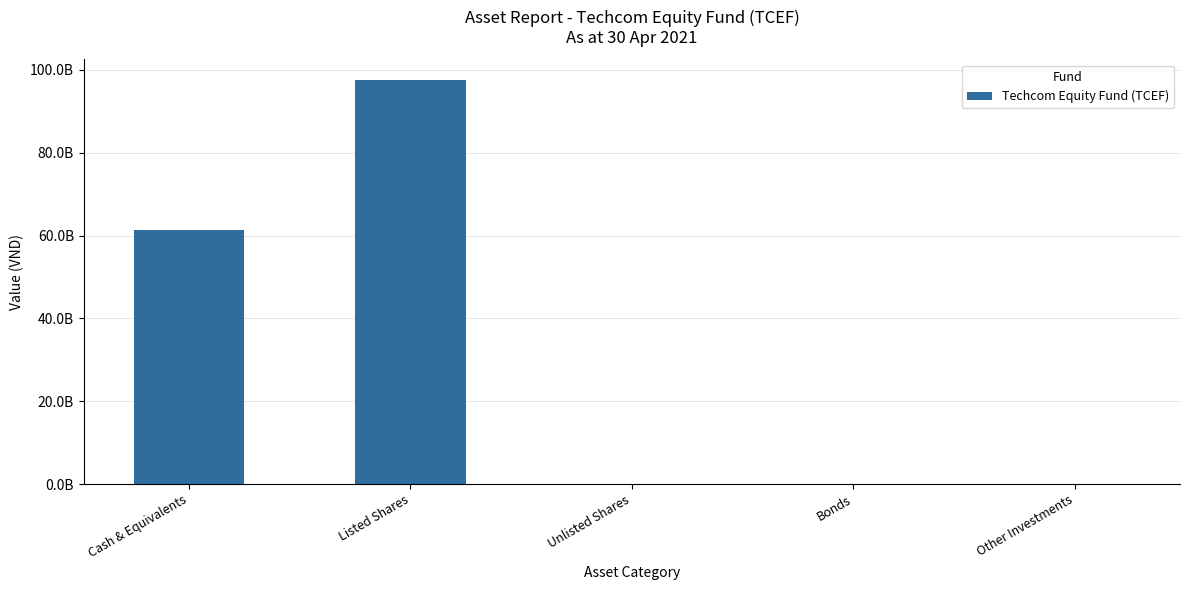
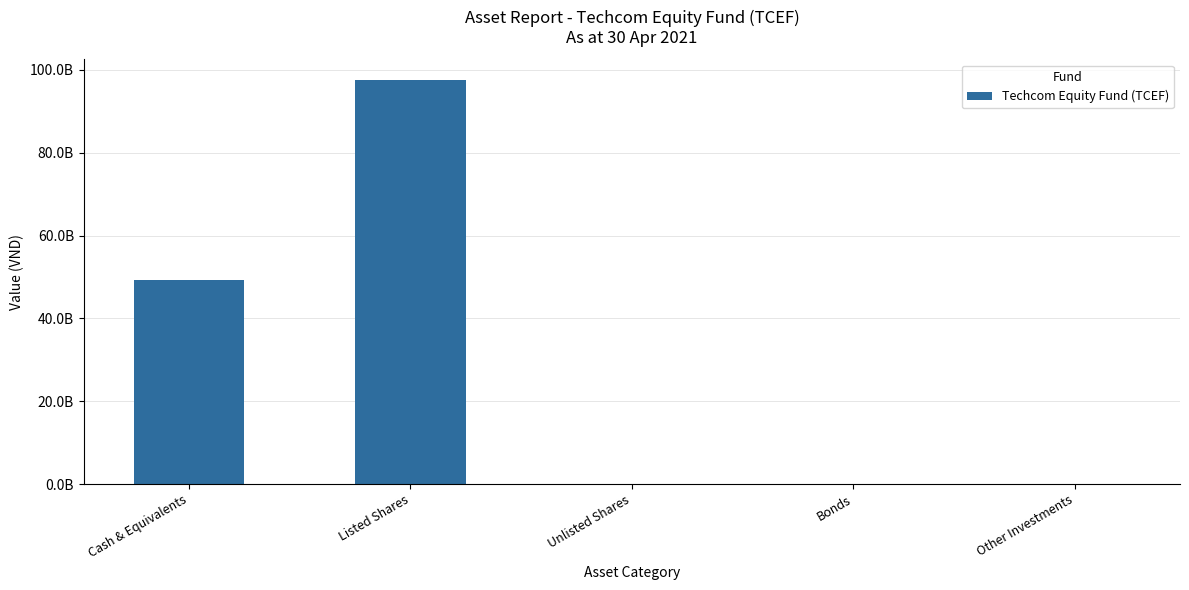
Cash & Equivalents: 61000000000 -> 49000000000
